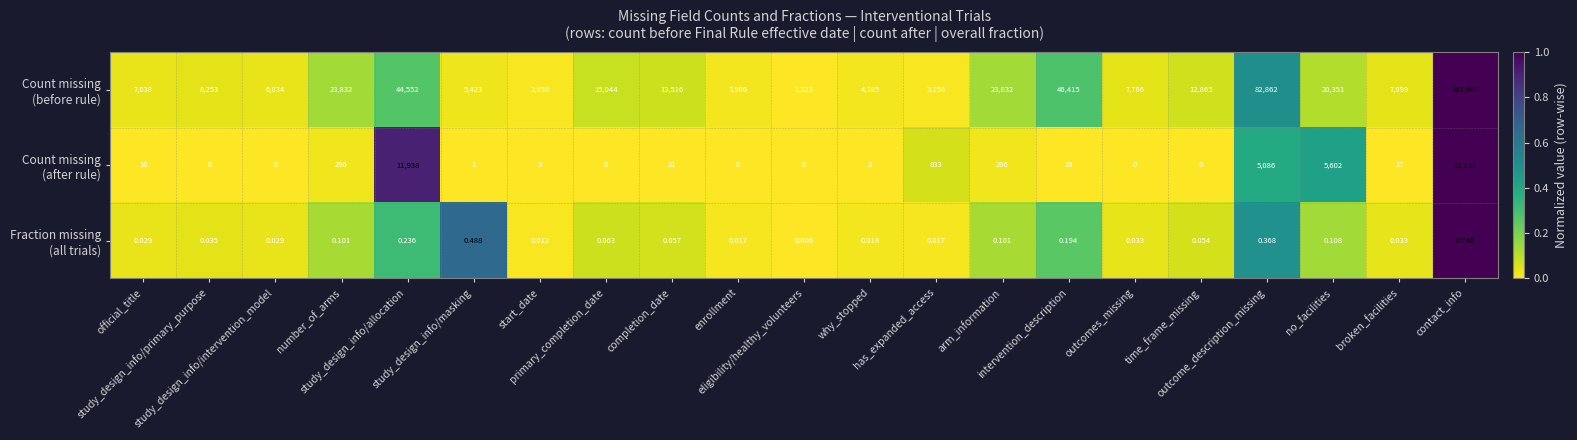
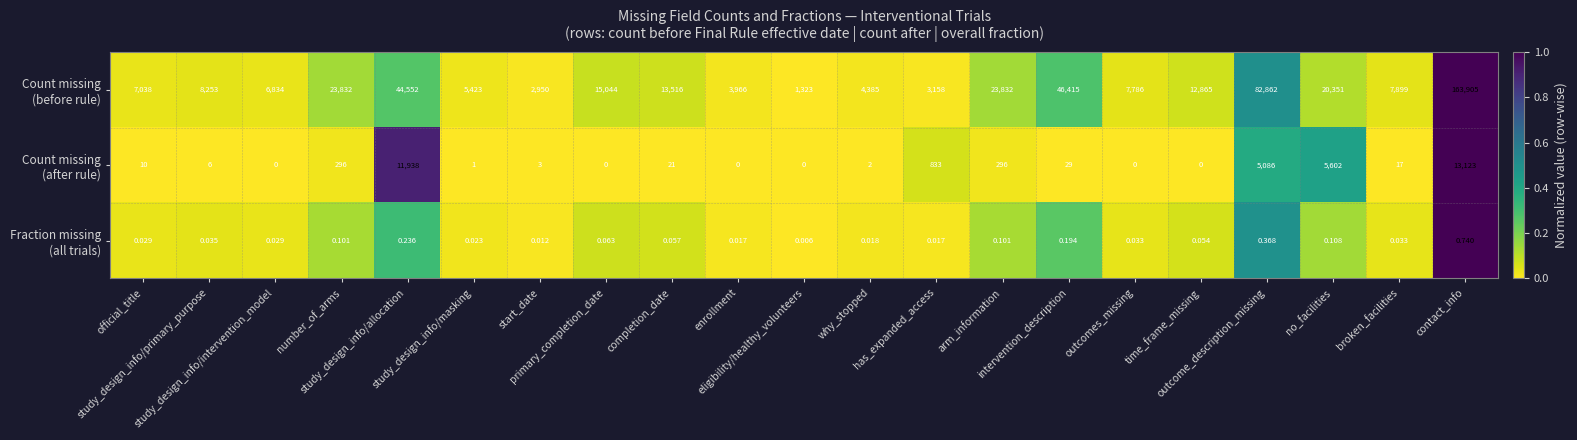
Fraction missing (all trials), study_design_info/masking: 0.488 -> 0.023
